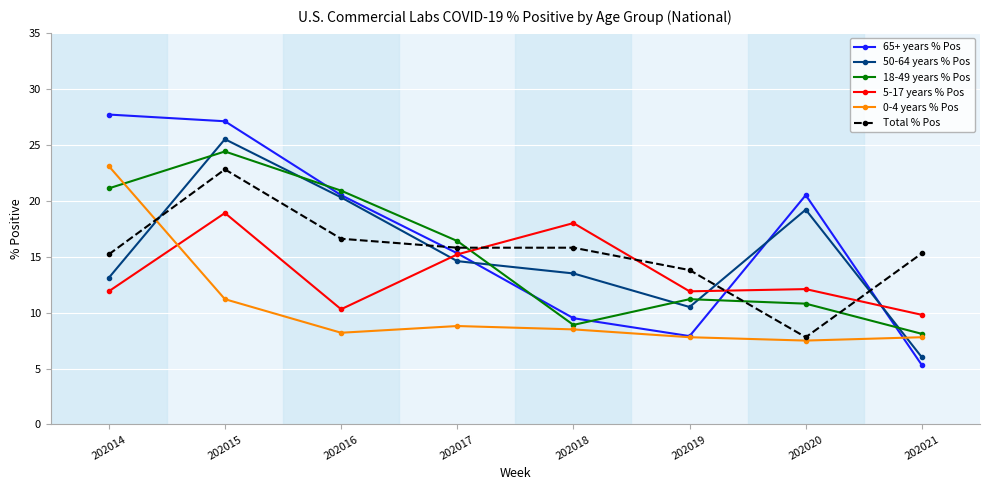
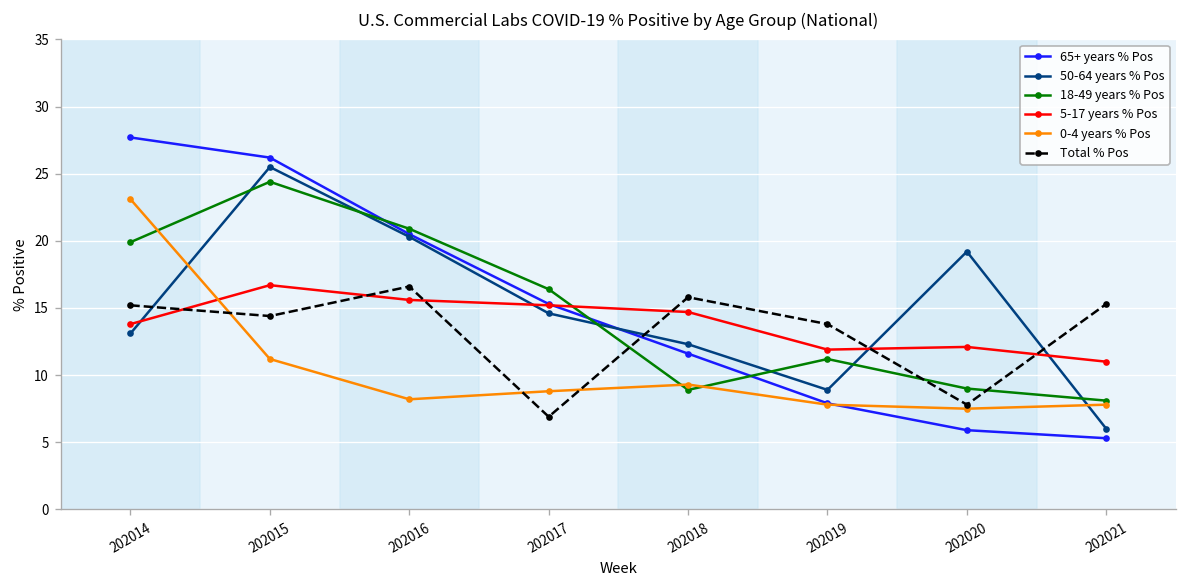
18-49 years % Pos, 202014: 21.1 -> 19.9
5-17 years % Pos, 202014: 11.9 -> 13.8
65+ years % Pos, 202015: 27.1 -> 26.2
5-17 years % Pos, 202015: 18.9 -> 16.7
Total % Pos, 202015: 22.8 -> 14.4
5-17 years % Pos, 202016: 10.3 -> 15.6
Total % Pos, 202017: 15.8 -> 6.9
65+ years % Pos, 202018: 9.5 -> 11.6
50-64 years % Pos, 202018: 13.5 -> 12.3
5-17 years % Pos, 202018: 18.0 -> 14.7
0-4 years % Pos, 202018: 8.5 -> 9.3
50-64 years % Pos, 202019: 10.5 -> 8.9
65+ years % Pos, 202020: 20.5 -> 5.9
18-49 years % Pos, 202020: 10.8 -> 9.0
5-17 years % Pos, 202021: 9.8 -> 11.0
